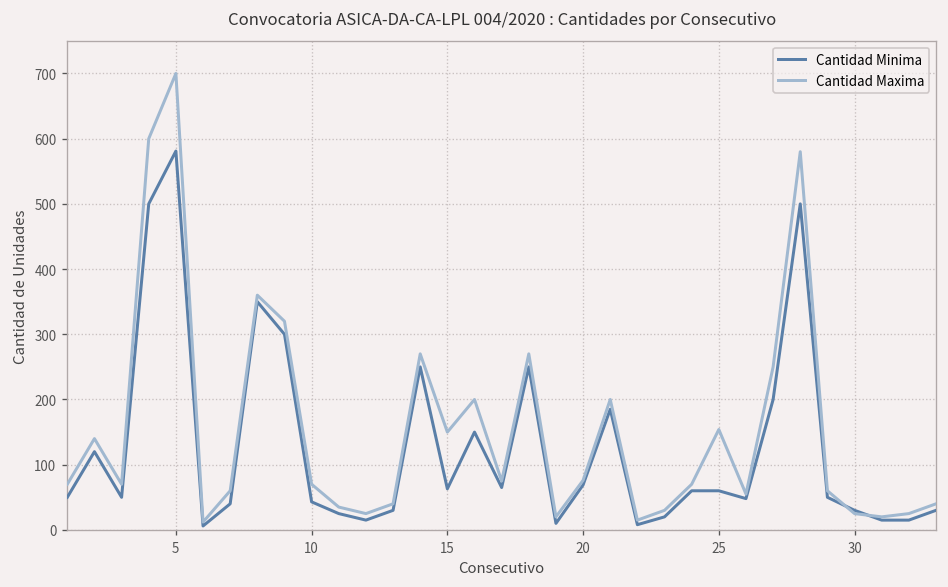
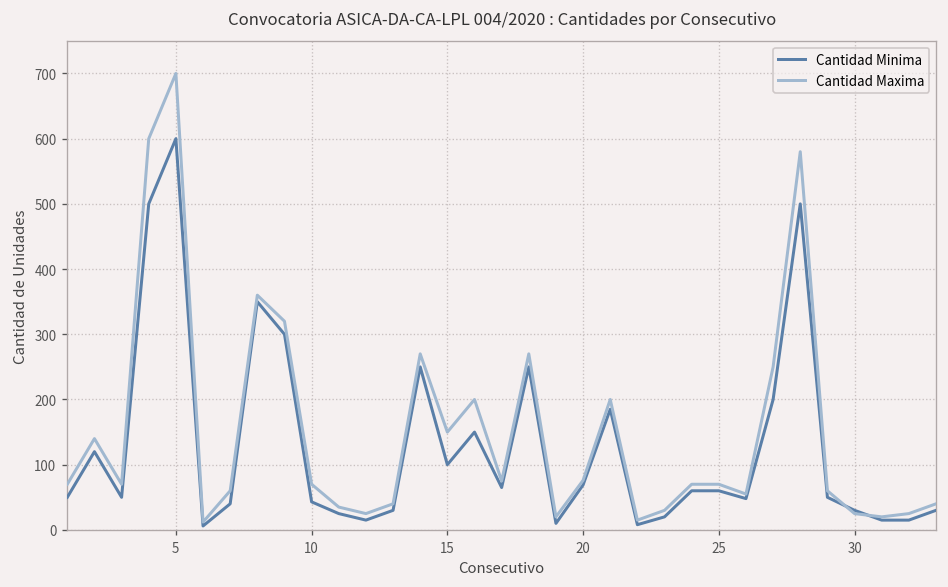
Cantidad Minima, 5: 580 -> 600
Cantidad Minima, 15: 60 -> 100
Cantidad Maxima, 25: 150 -> 70
